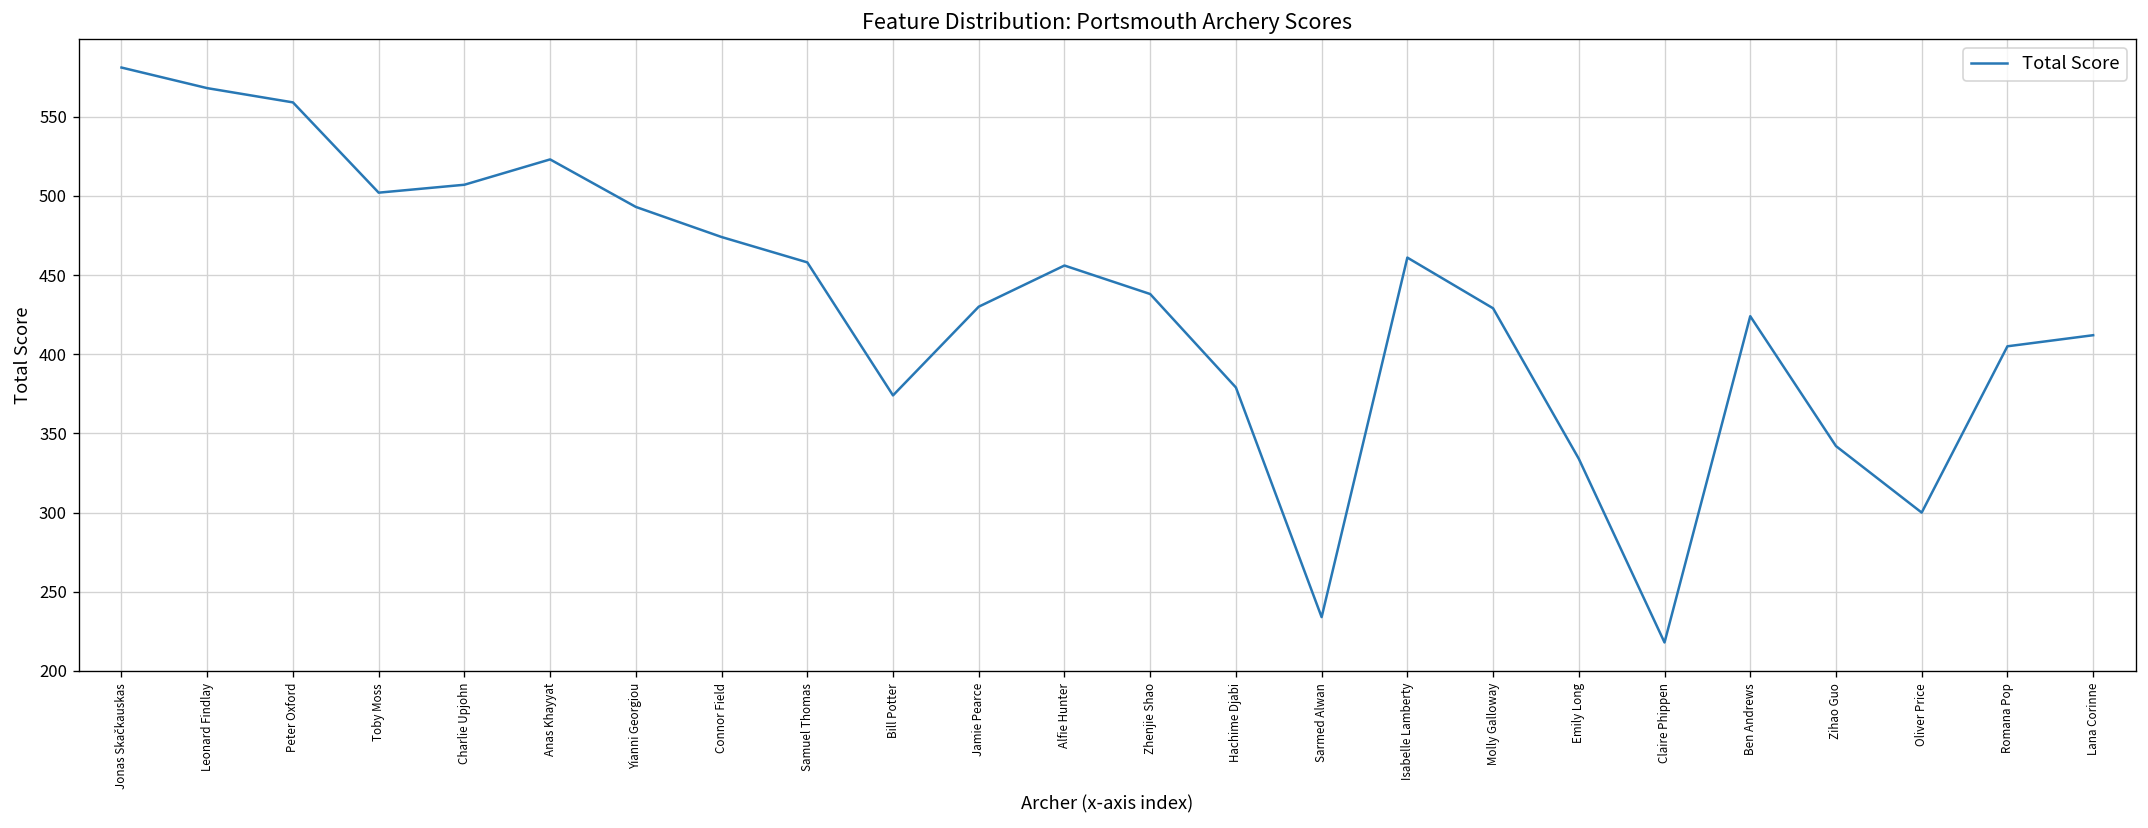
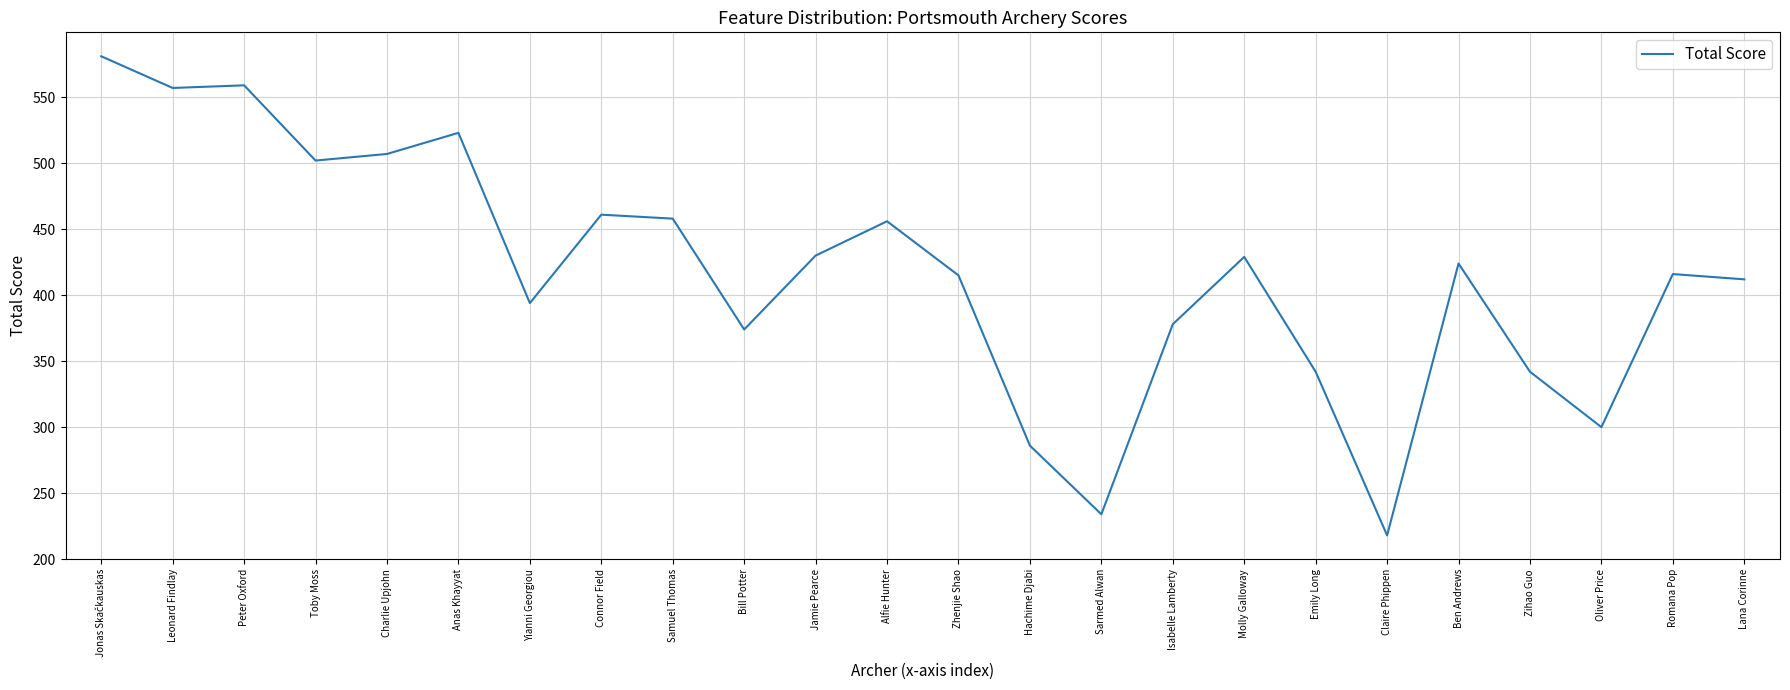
Leonard Findlay: 568 -> 557
Yianni Georgiou: 493 -> 394
Connor Field: 474 -> 461
Zhenjie Shao: 438 -> 415
Hachime Djabi: 379 -> 286
Isabelle Lamberty: 461 -> 378
Emily Long: 334 -> 342
Romana Pop: 405 -> 416
